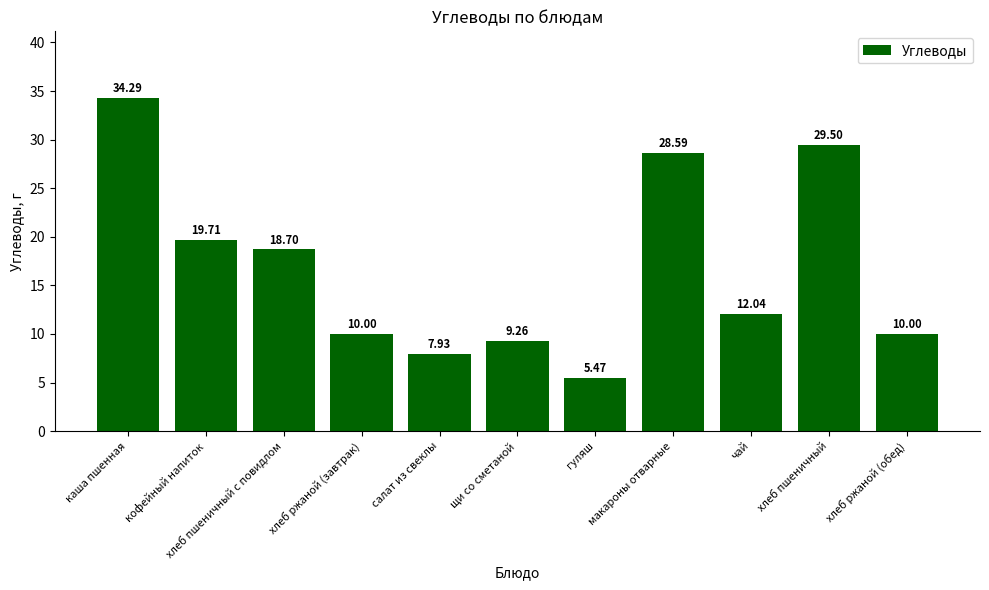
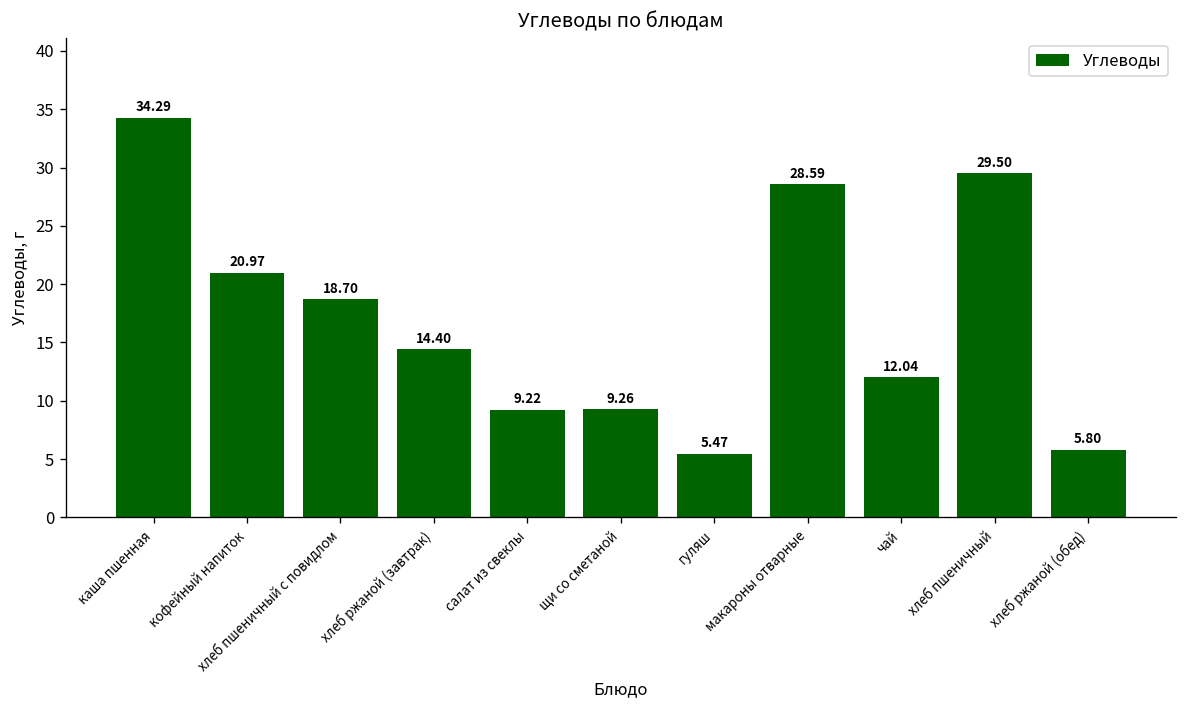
кофейный напиток: 19.71 -> 20.97
хлеб ржаной (завтрак): 10.00 -> 14.40
салат из свеклы: 7.93 -> 9.22
хлеб ржаной (обед): 10.00 -> 5.80
